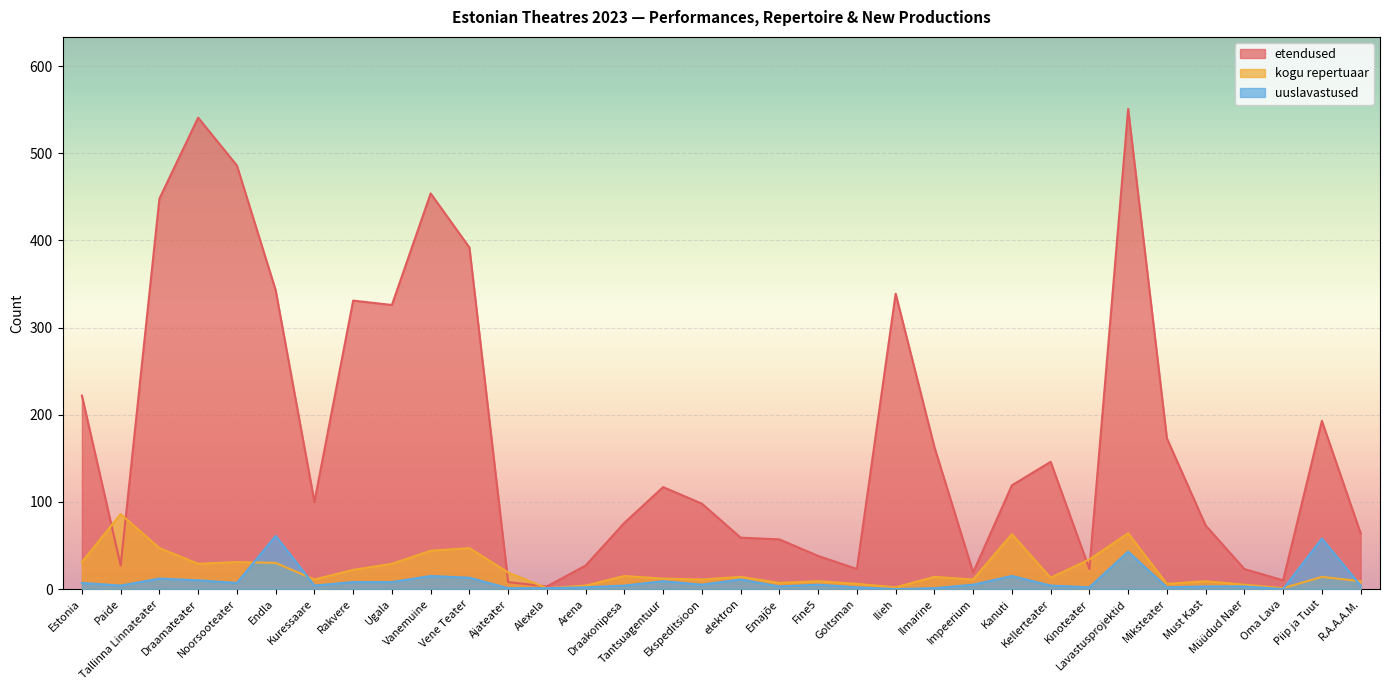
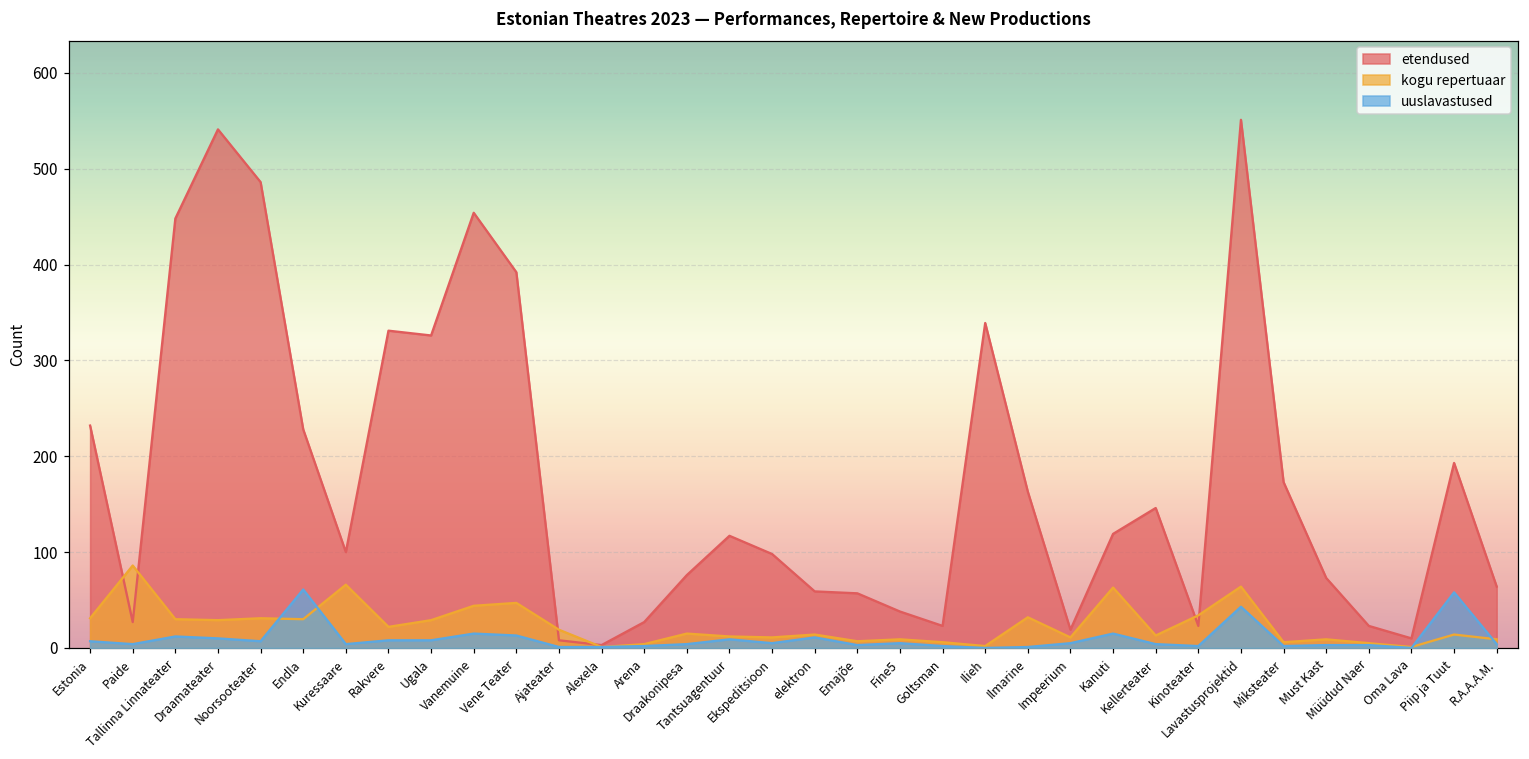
etendused, Estonia: 220 -> 230
kogu repertuaar, Tallinna Linnateater: 50 -> 30
etendused, Endla: 340 -> 230
kogu repertuaar, Kuressaare: 10 -> 70
kogu repertuaar, Ilmarine: 10 -> 30
